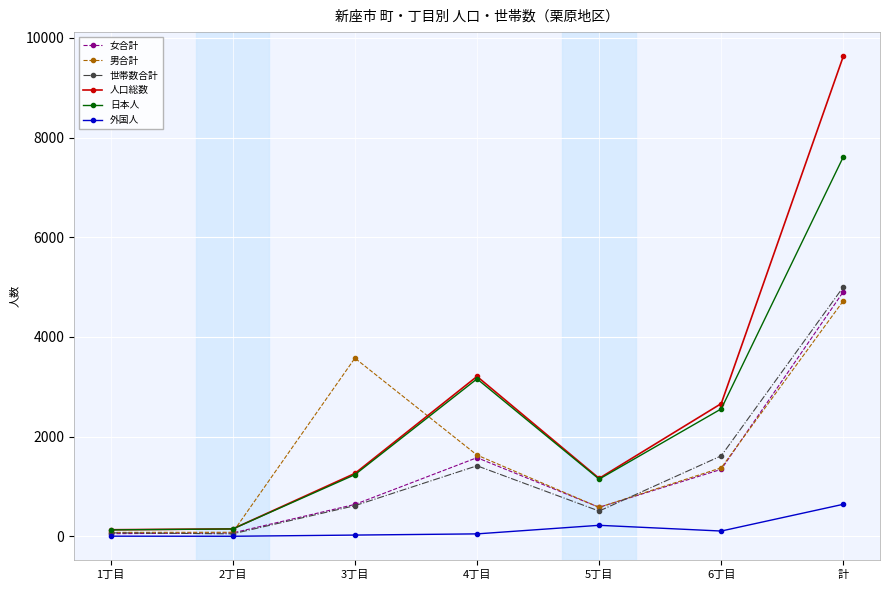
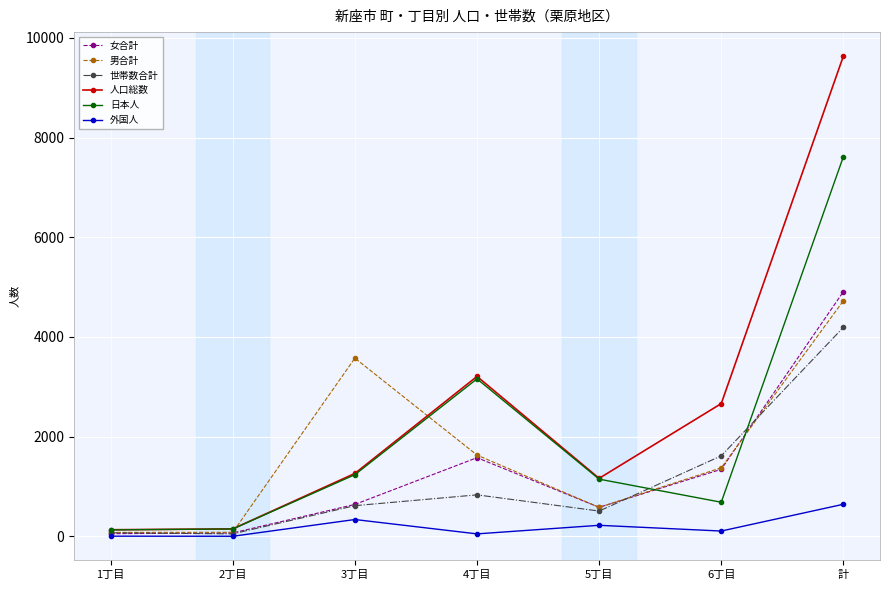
外国人, 3丁目: 0 -> 300
世帯数合計, 4丁目: 1400 -> 800
日本人, 6丁目: 2600 -> 700
世帯数合計, 計: 5000 -> 4200
